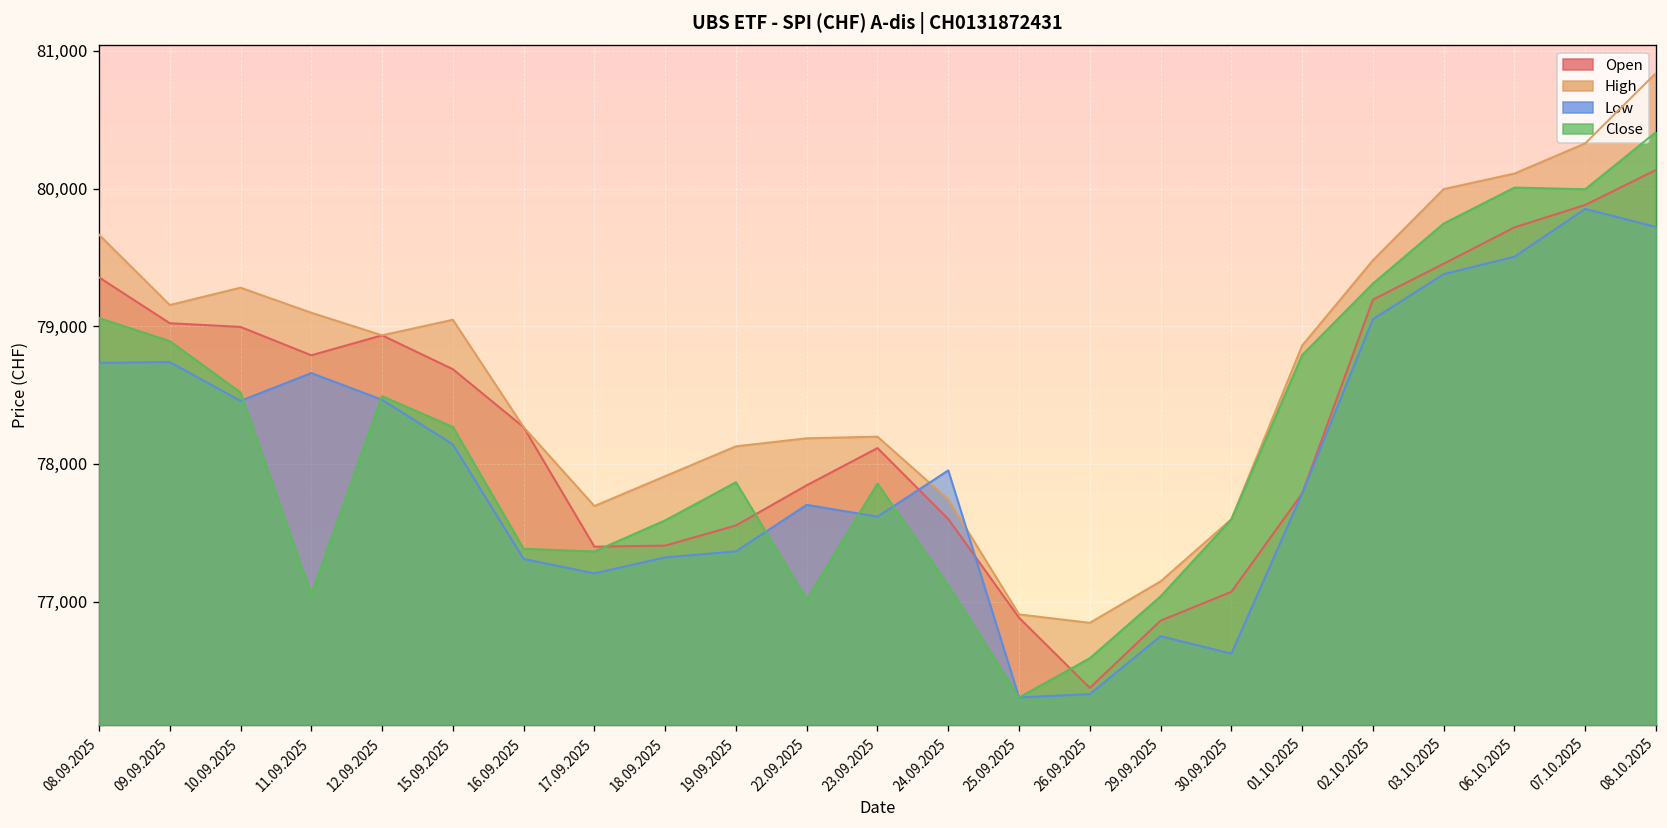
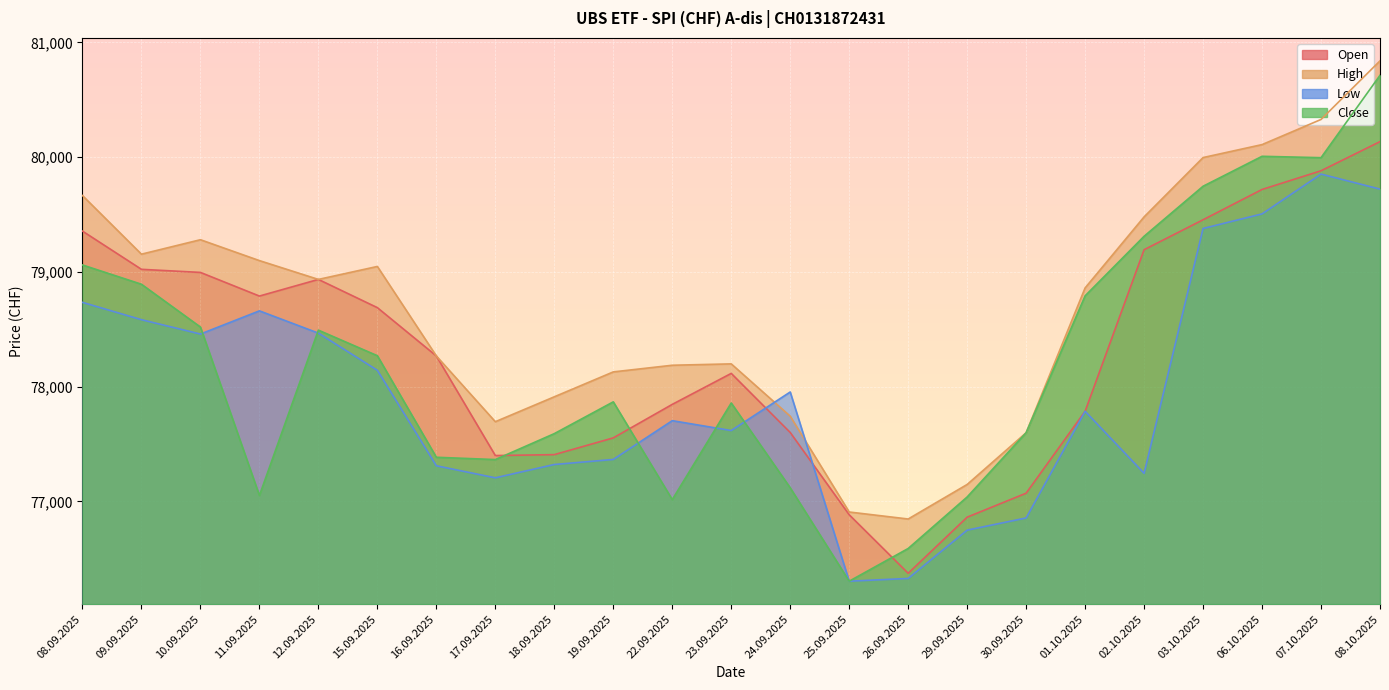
Low, 09.09.2025: 78,740 -> 78,580
Low, 30.09.2025: 76,620 -> 76,860
Low, 02.10.2025: 79,050 -> 77,240
Close, 08.10.2025: 80,410 -> 80,710
